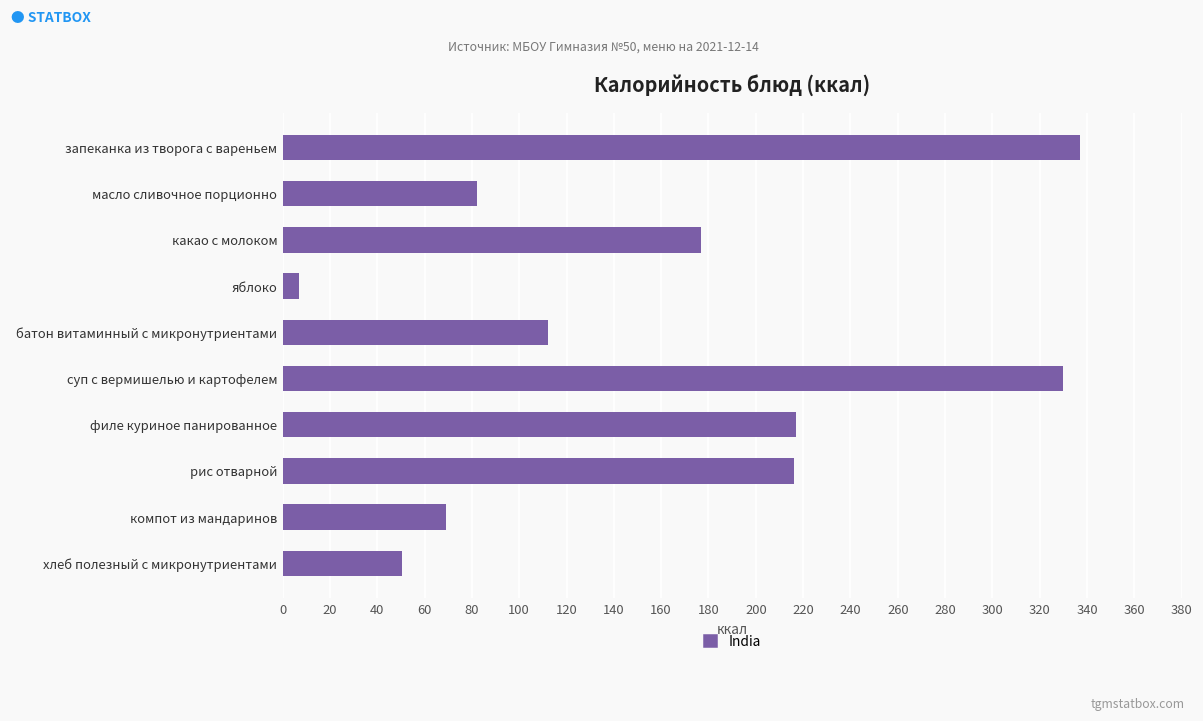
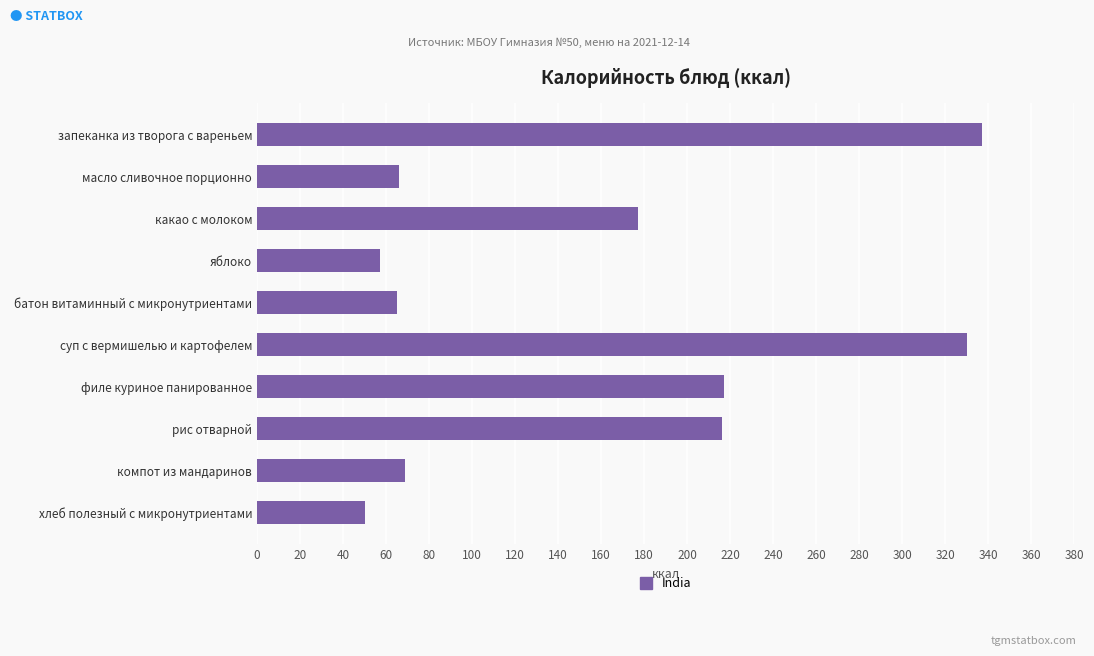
масло сливочное порционно: 82 -> 66
яблоко: 7 -> 57
батон витаминный с микронутриентами: 112 -> 65
